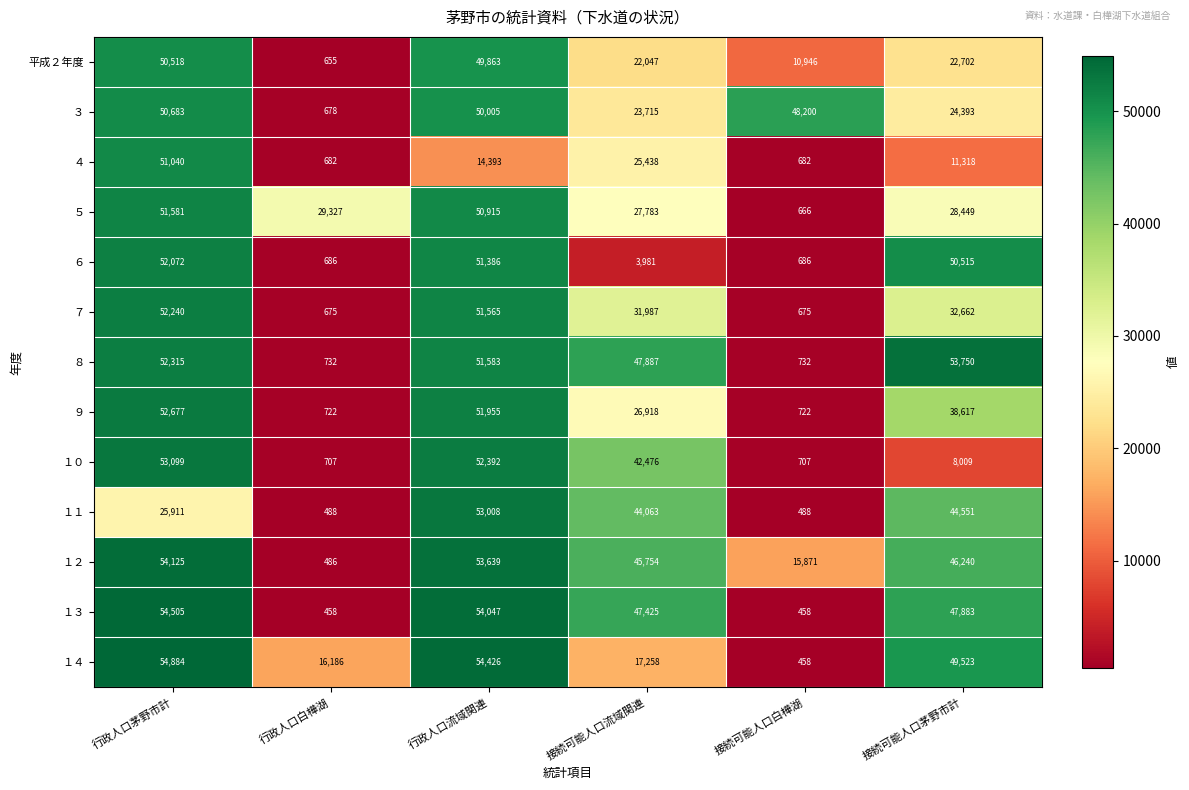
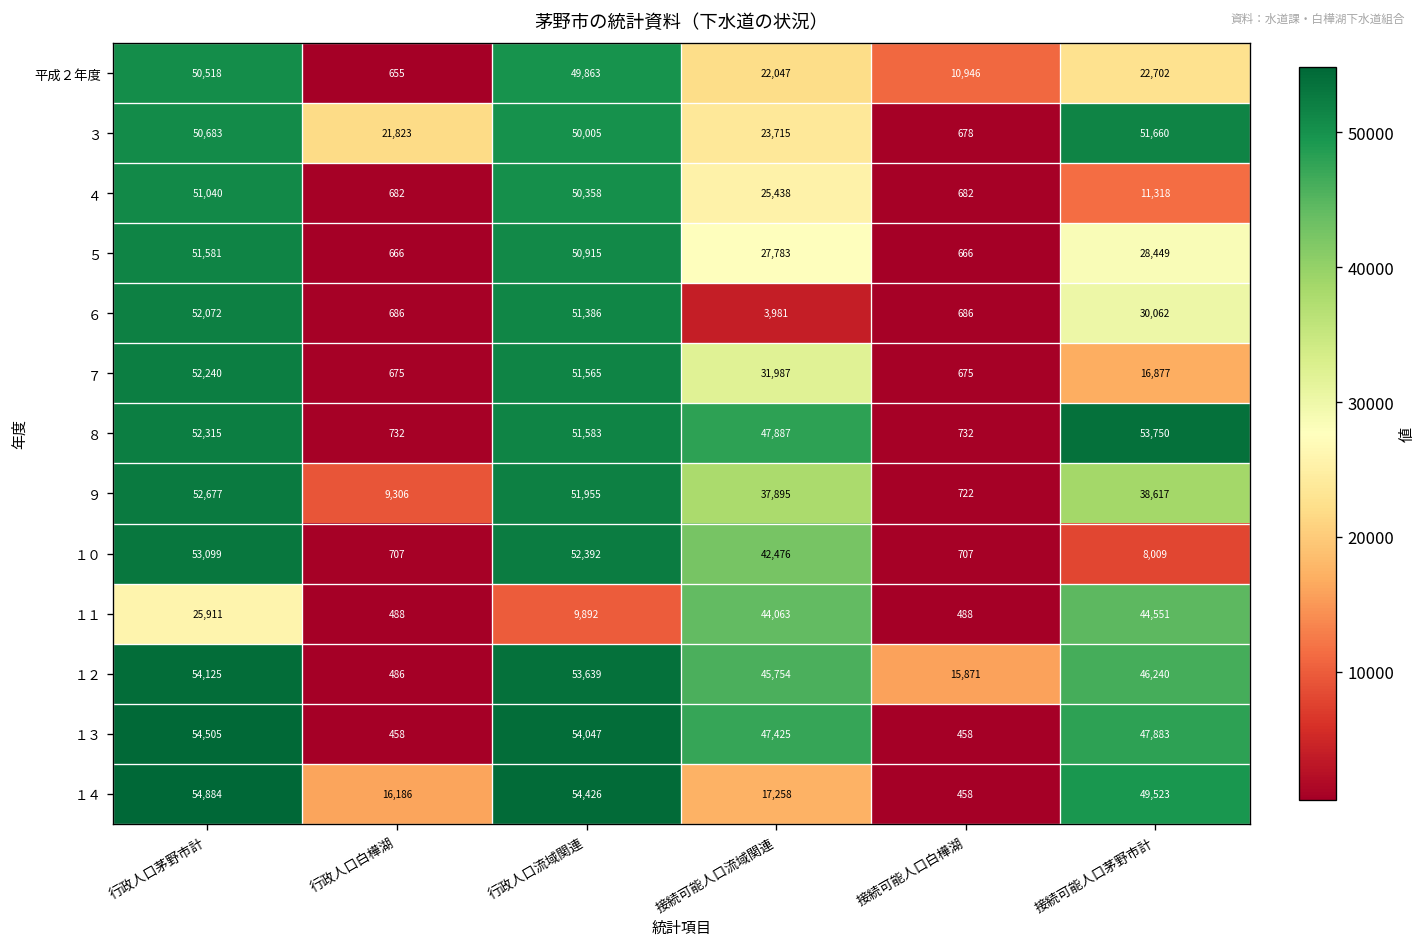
３, 行政人口白樺湖: 678 -> 21,823
３, 接続可能人口白樺湖: 48,200 -> 678
３, 接続可能人口茅野市計: 24,393 -> 51,660
４, 行政人口流域関連: 14,393 -> 50,358
５, 行政人口白樺湖: 29,327 -> 666
６, 接続可能人口茅野市計: 50,515 -> 30,062
７, 接続可能人口茅野市計: 32,662 -> 16,877
９, 行政人口白樺湖: 722 -> 9,306
９, 接続可能人口流域関連: 26,918 -> 37,895
１１, 行政人口流域関連: 53,008 -> 9,892
